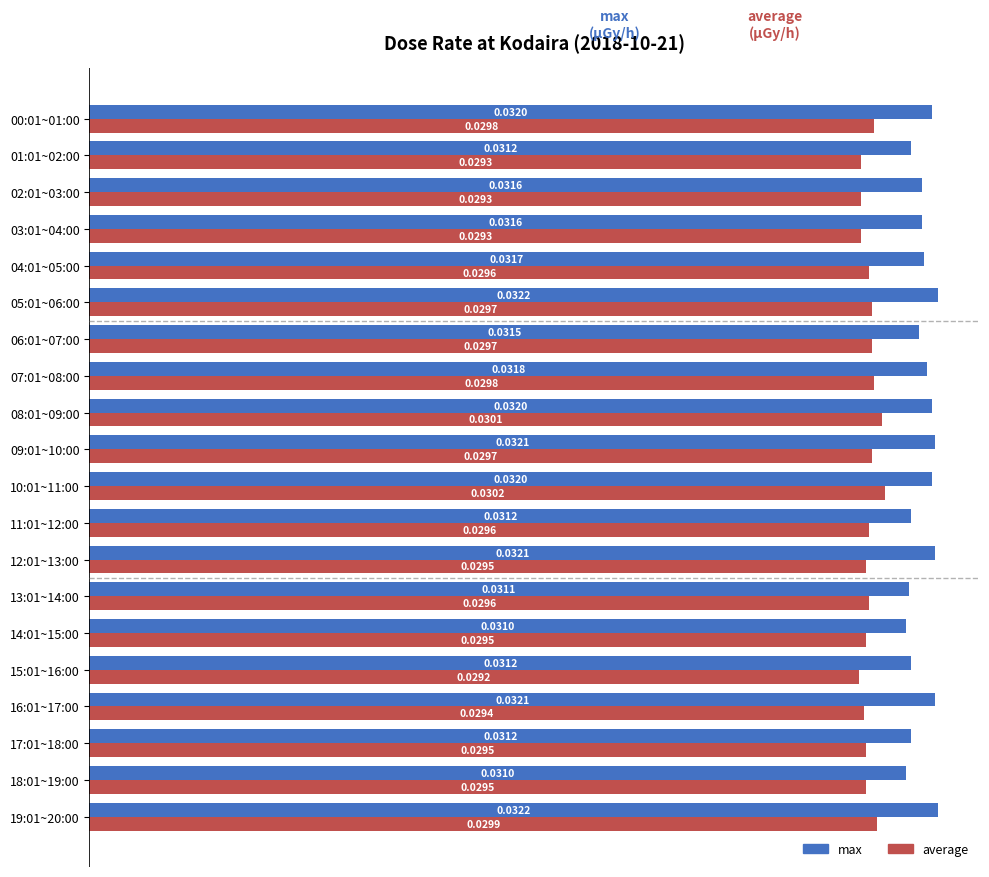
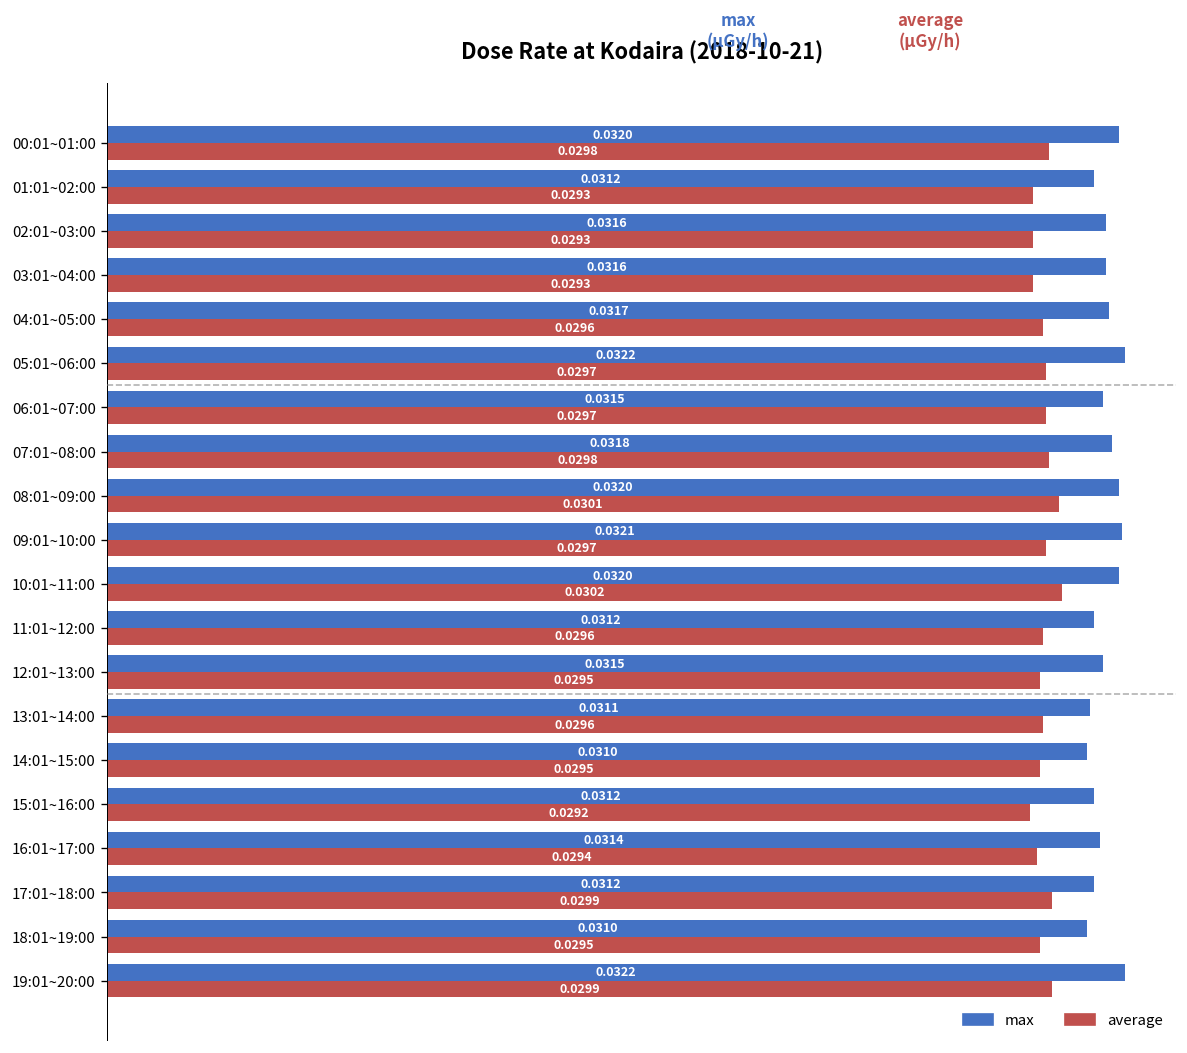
max, 12:01~13:00: 0.0321 -> 0.0315
max, 16:01~17:00: 0.0321 -> 0.0314
average, 17:01~18:00: 0.0295 -> 0.0299
